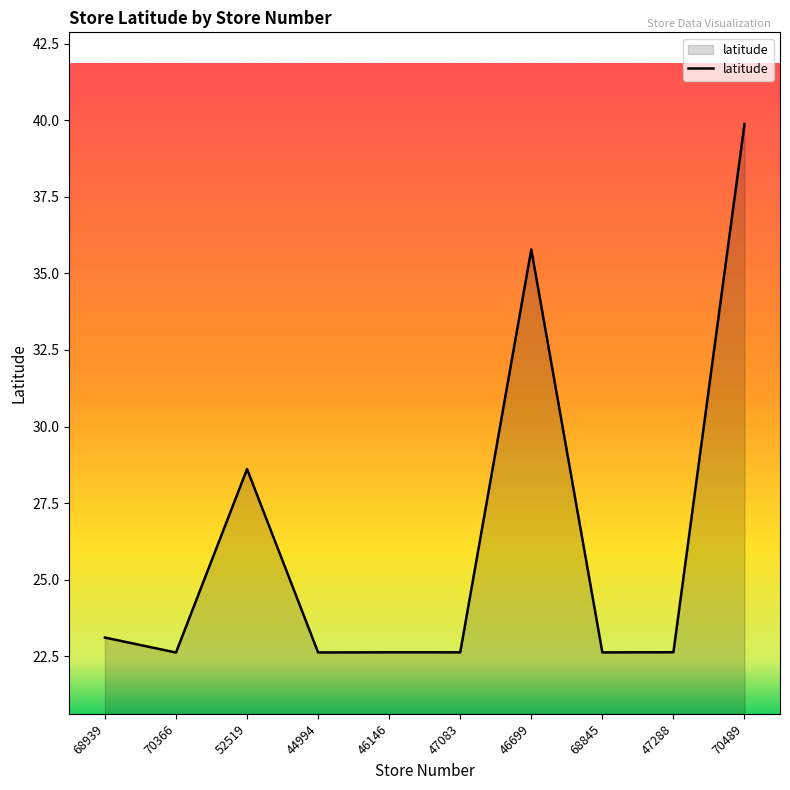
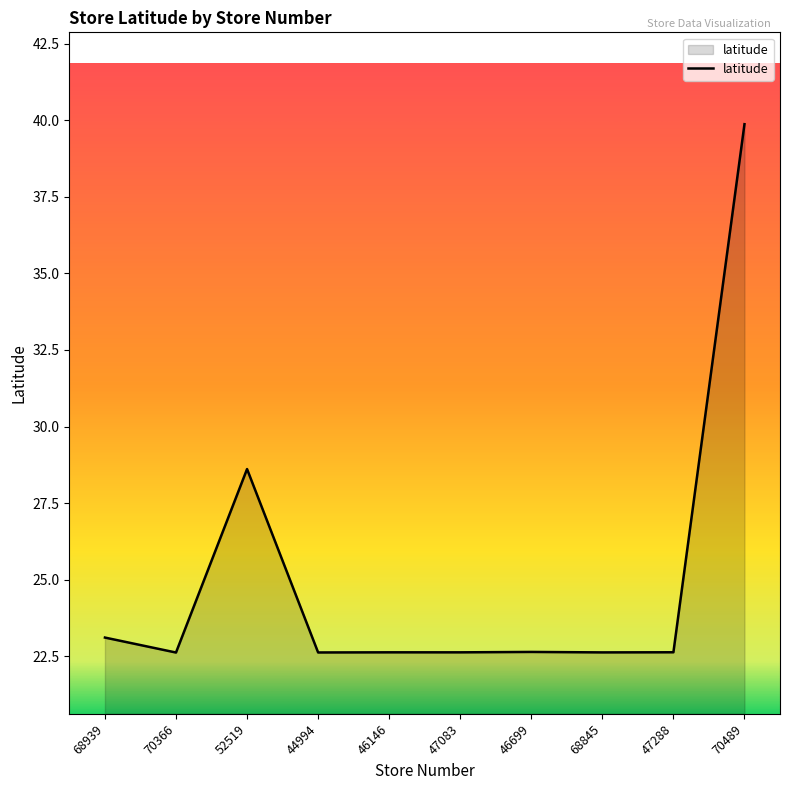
46699: 35.8 -> 22.6
